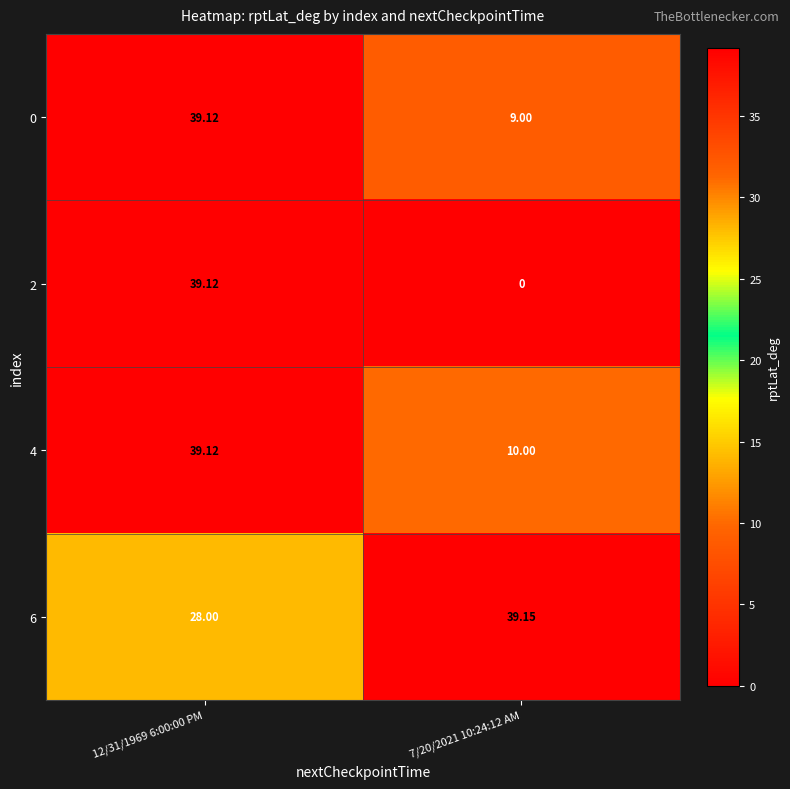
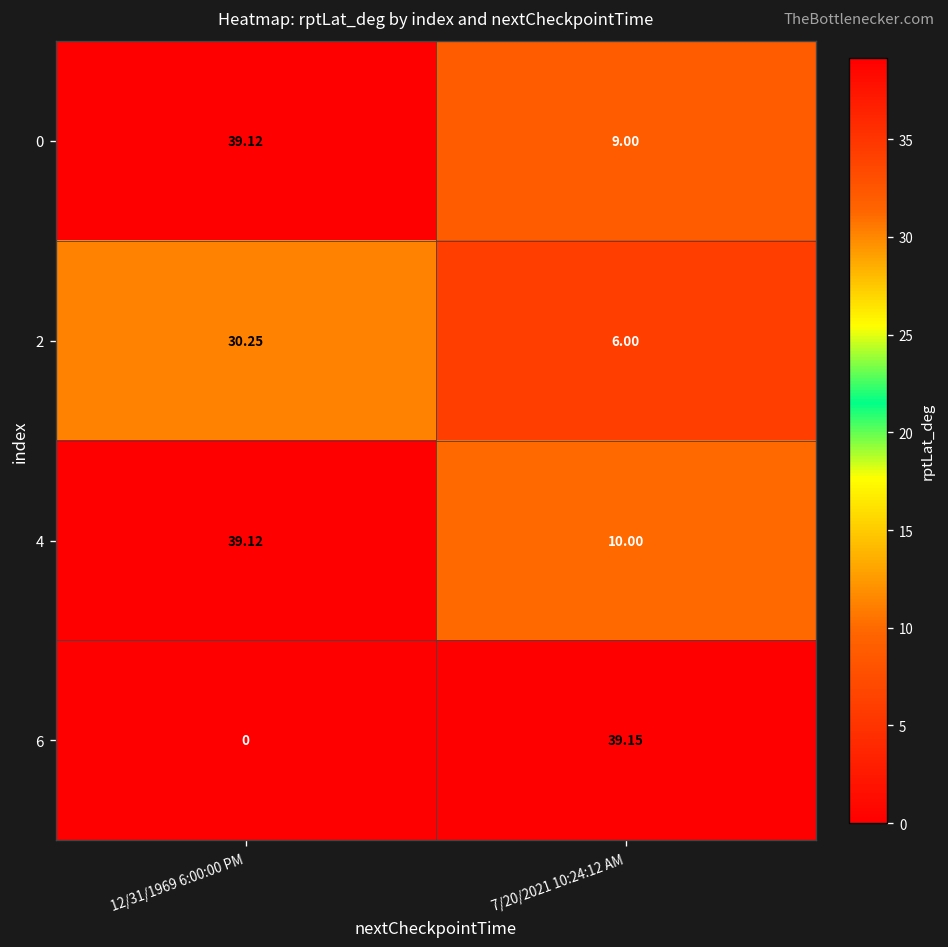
2, 12/31/1969 6:00:00 PM: 39.12 -> 30.25
2, 7/20/2021 10:24:12 AM: 0 -> 6.00
6, 12/31/1969 6:00:00 PM: 28.00 -> 0
